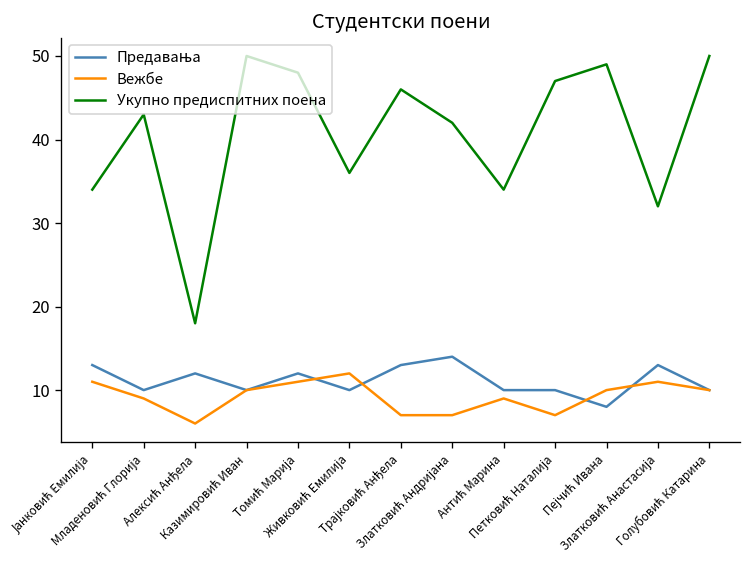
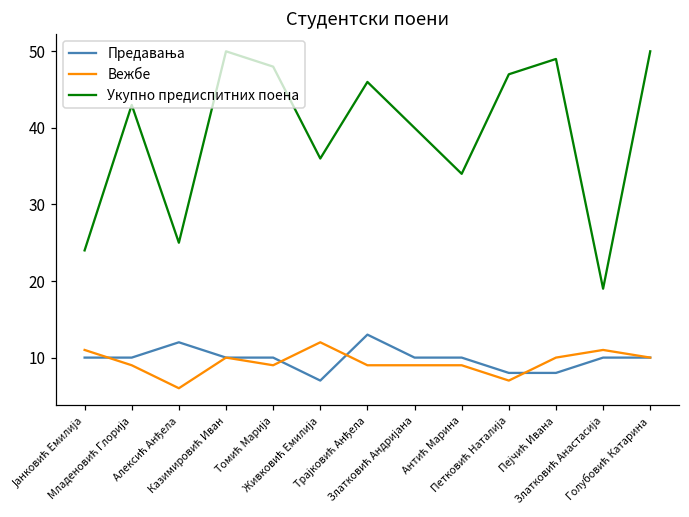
Предавања, Јанковић Емилија: 13 -> 10
Укупно предиспитних поена, Јанковић Емилија: 34 -> 24
Укупно предиспитних поена, Алексић Анђела: 18 -> 25
Предавања, Томић Марија: 12 -> 10
Вежбе, Томић Марија: 11 -> 9
Предавања, Живковић Емилија: 10 -> 7
Вежбе, Трајковић Анђела: 7 -> 9
Предавања, Златковић Андријана: 14 -> 10
Вежбе, Златковић Андријана: 7 -> 9
Укупно предиспитних поена, Златковић Андријана: 42 -> 40
Предавања, Петковић Наталија: 10 -> 8
Предавања, Златковић Анастасија: 13 -> 10
Укупно предиспитних поена, Златковић Анастасија: 32 -> 19
